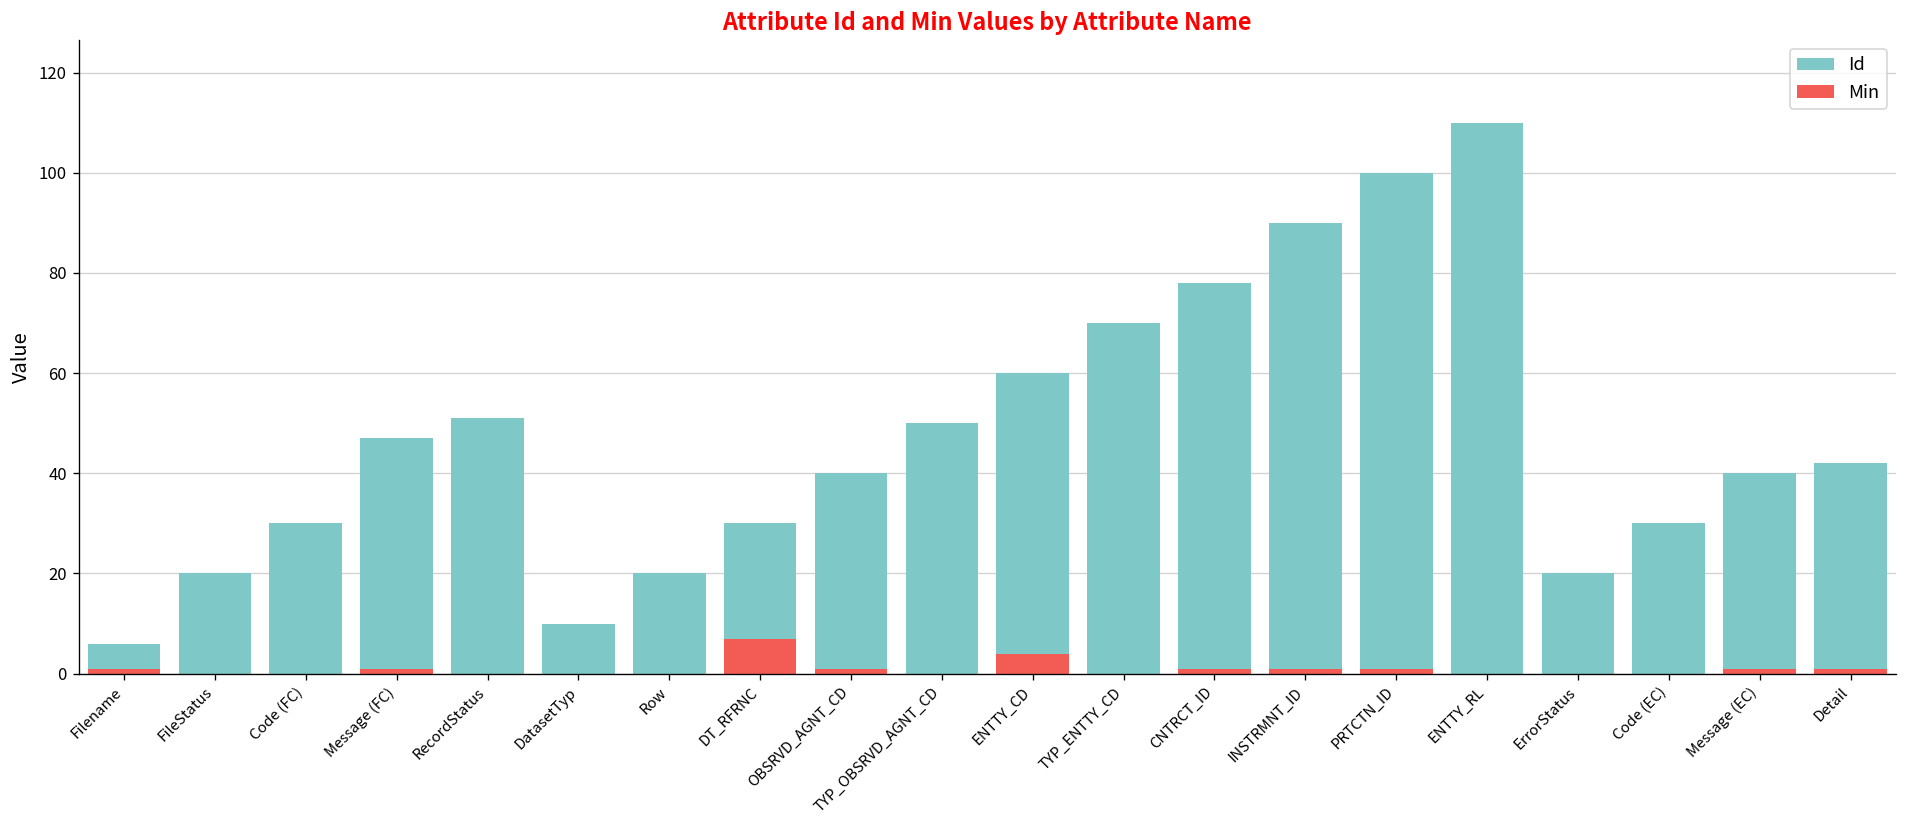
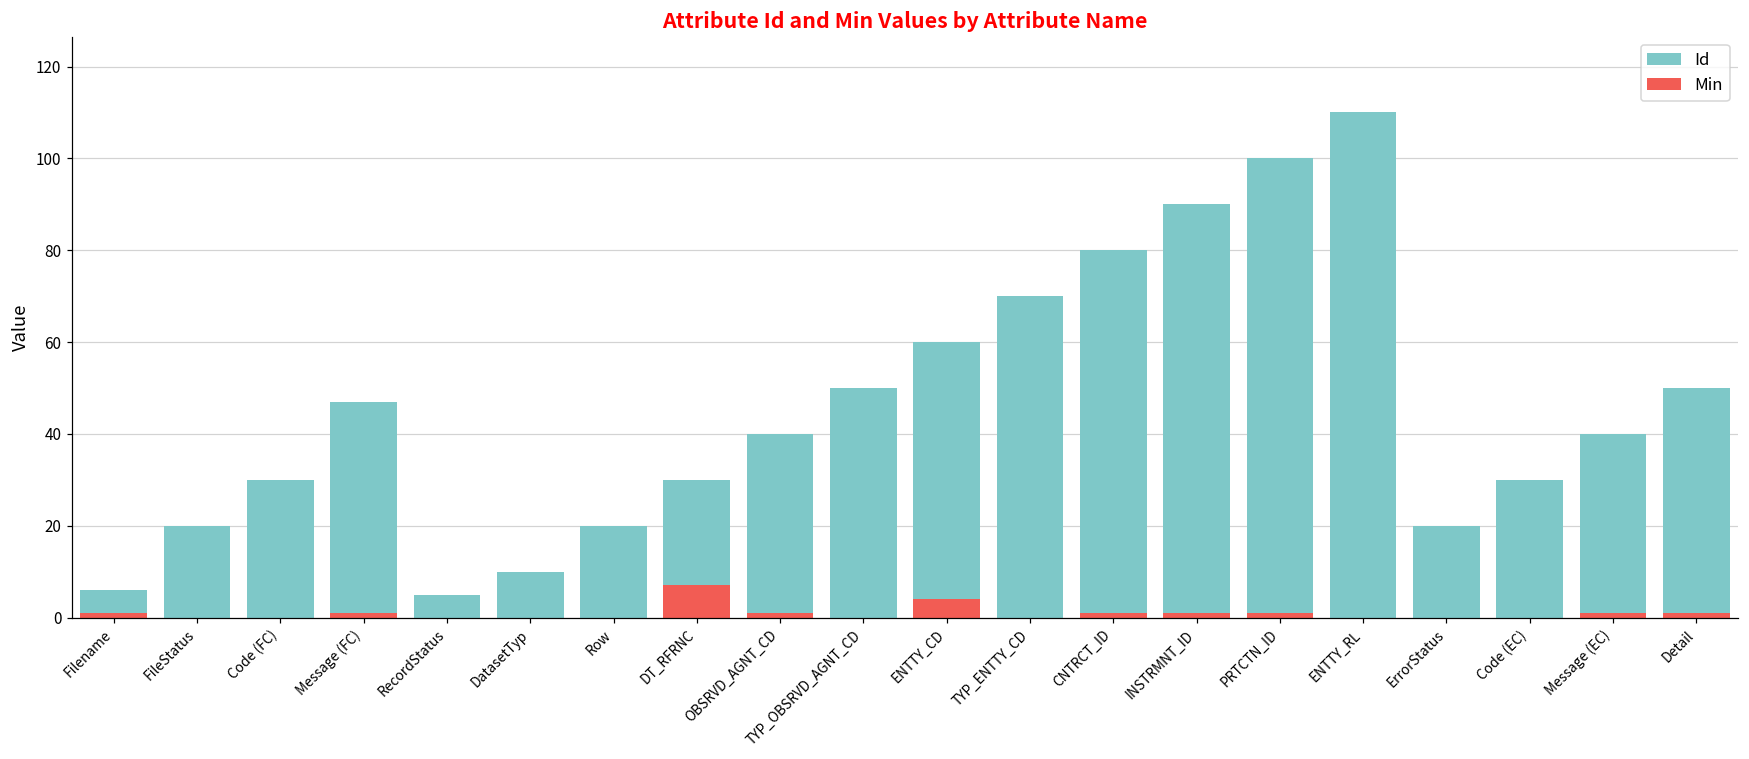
Id, RecordStatus: 51 -> 5
Id, CNTRCT_ID: 78 -> 80
Id, Detail: 42 -> 50
